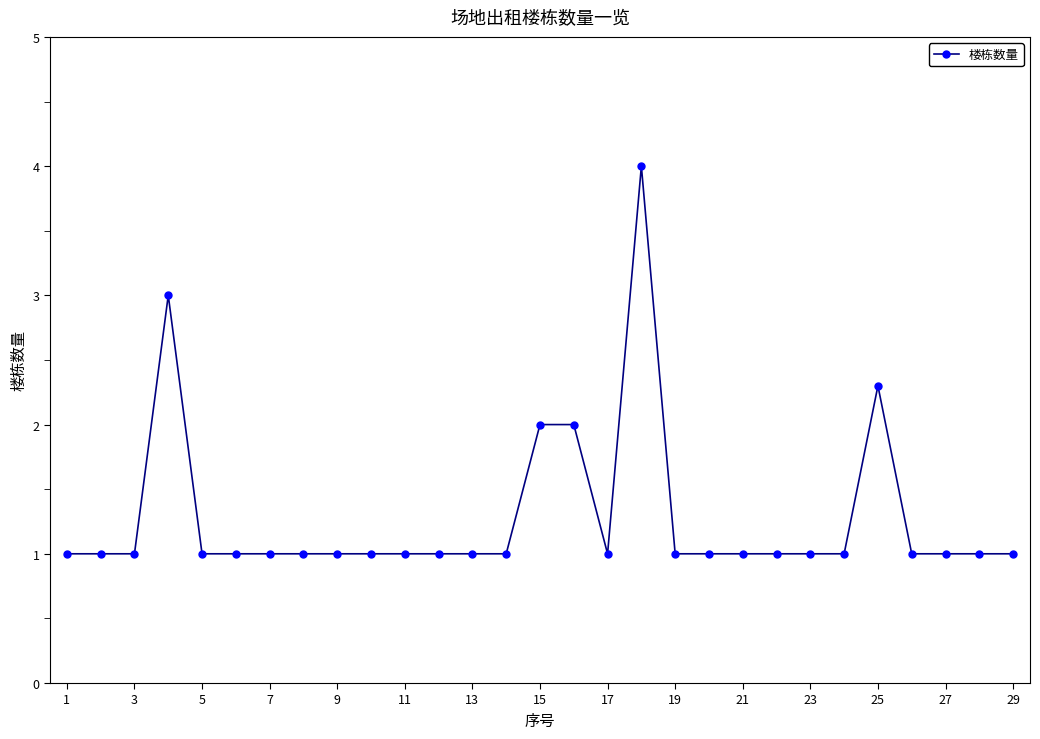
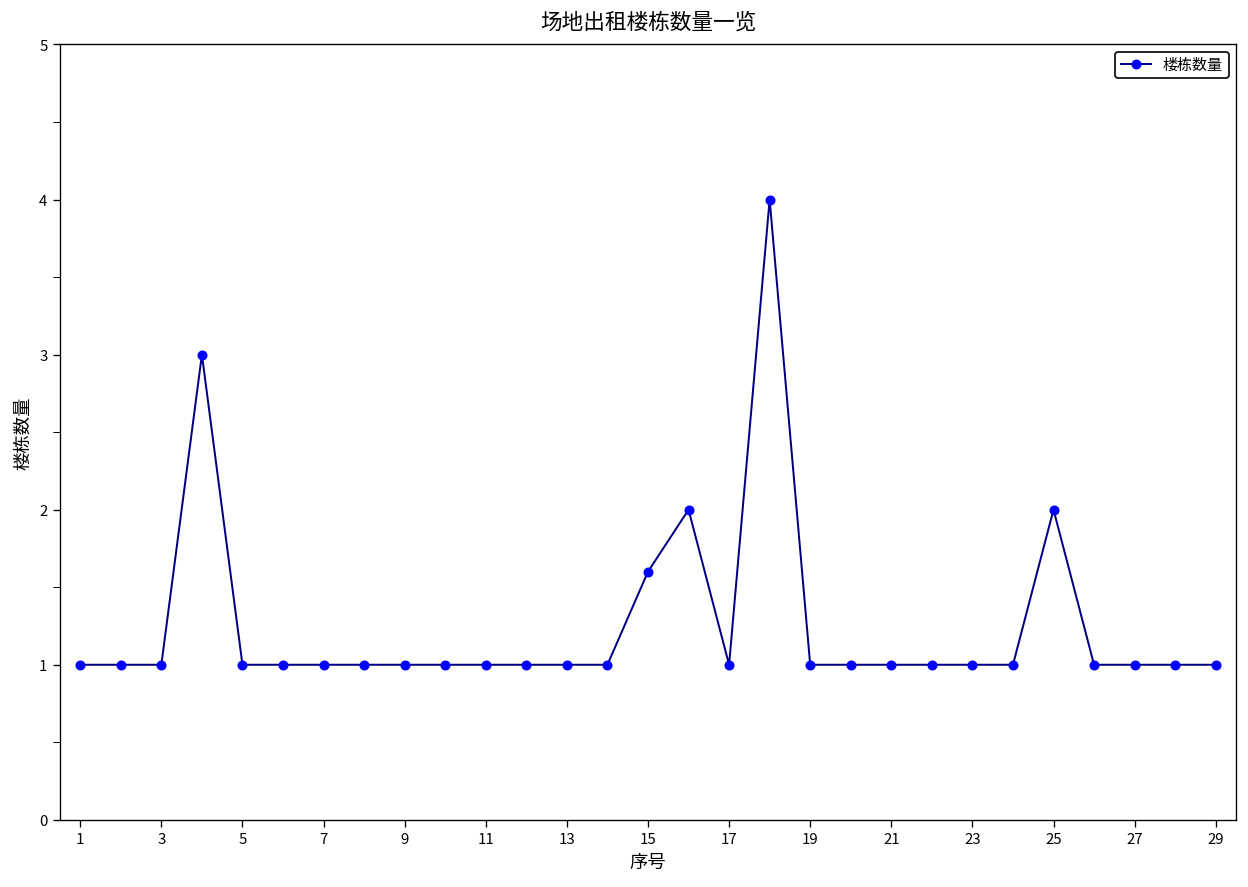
15: 2.0 -> 1.6
25: 2.3 -> 2.0
